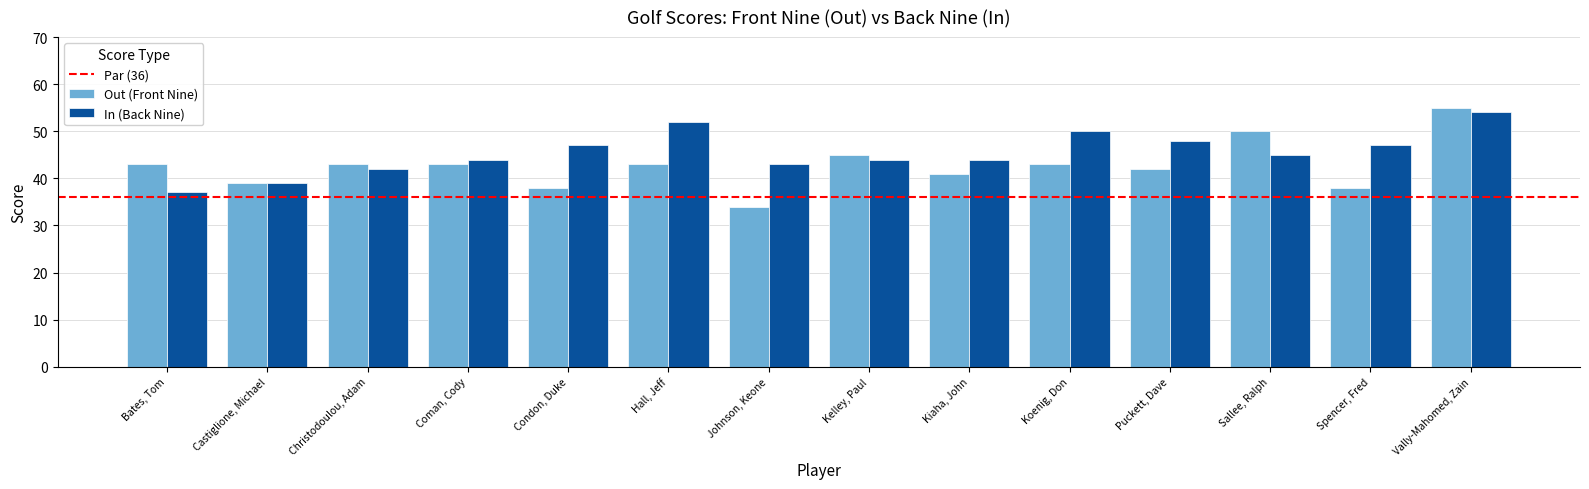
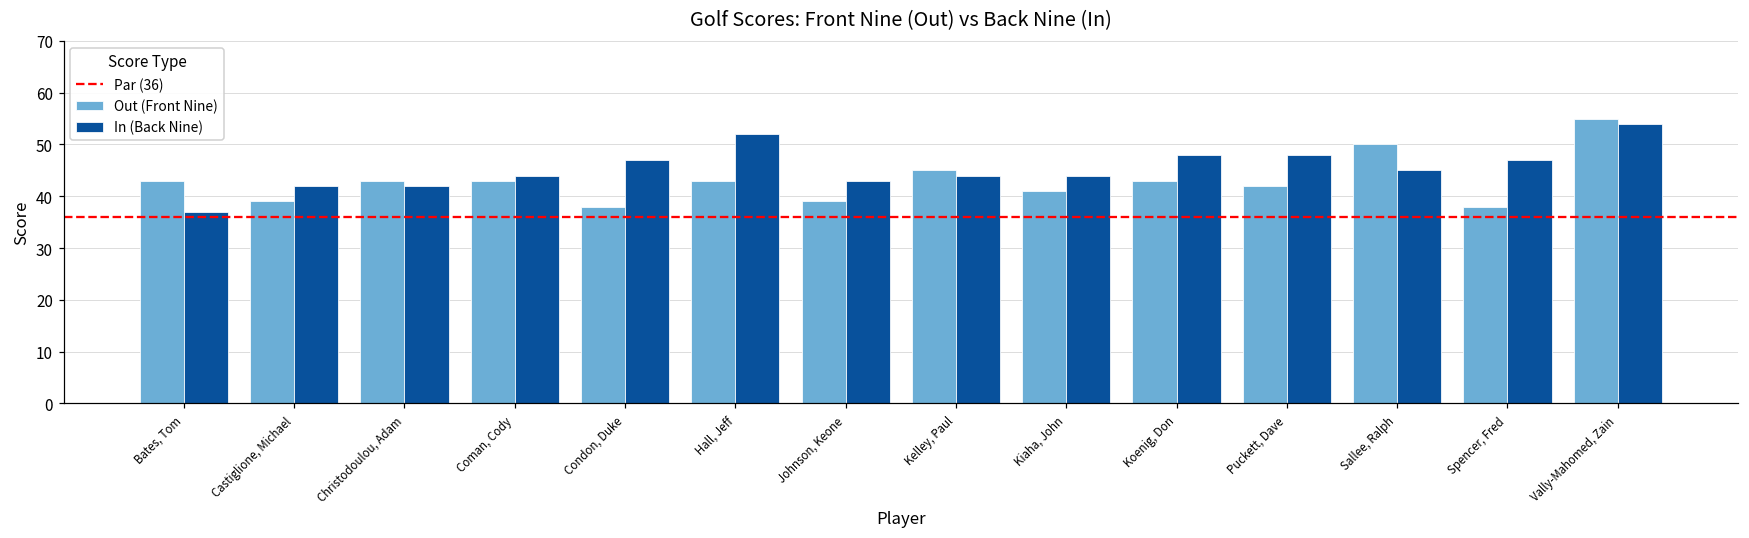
In (Back Nine), Castiglione, Michael: 39 -> 42
Out (Front Nine), Johnson, Keone: 34 -> 39
In (Back Nine), Koenig, Don: 50 -> 48
